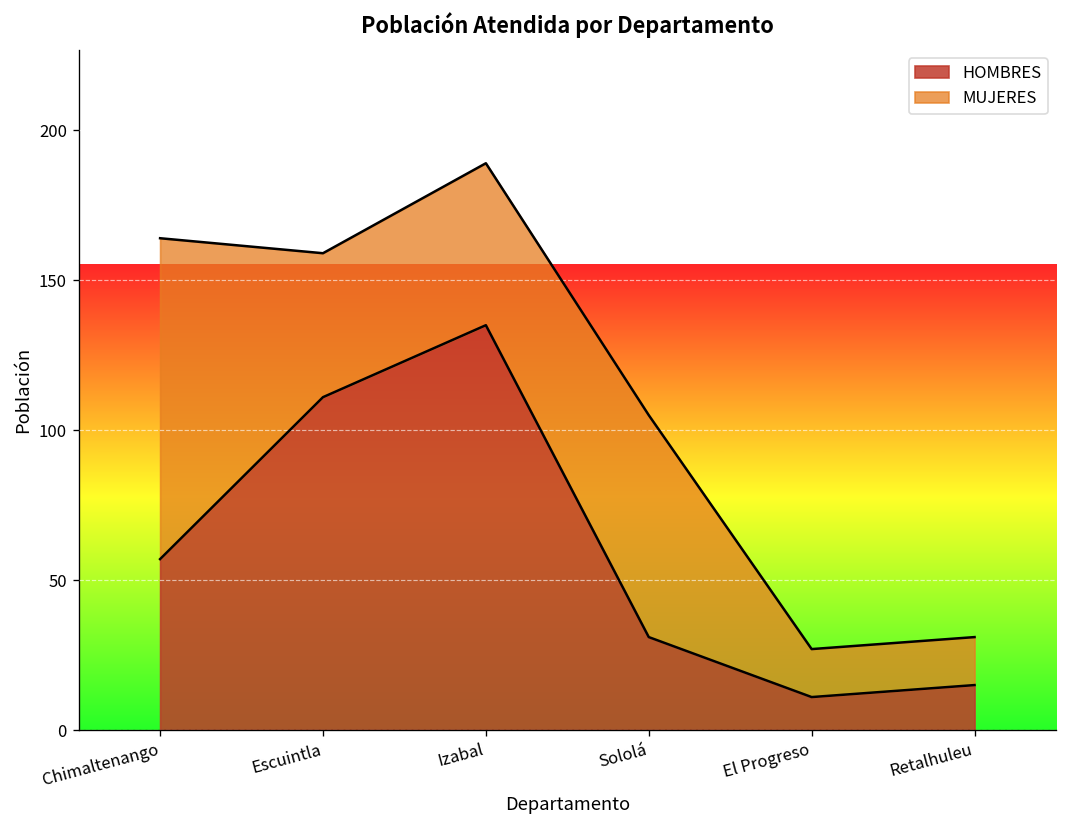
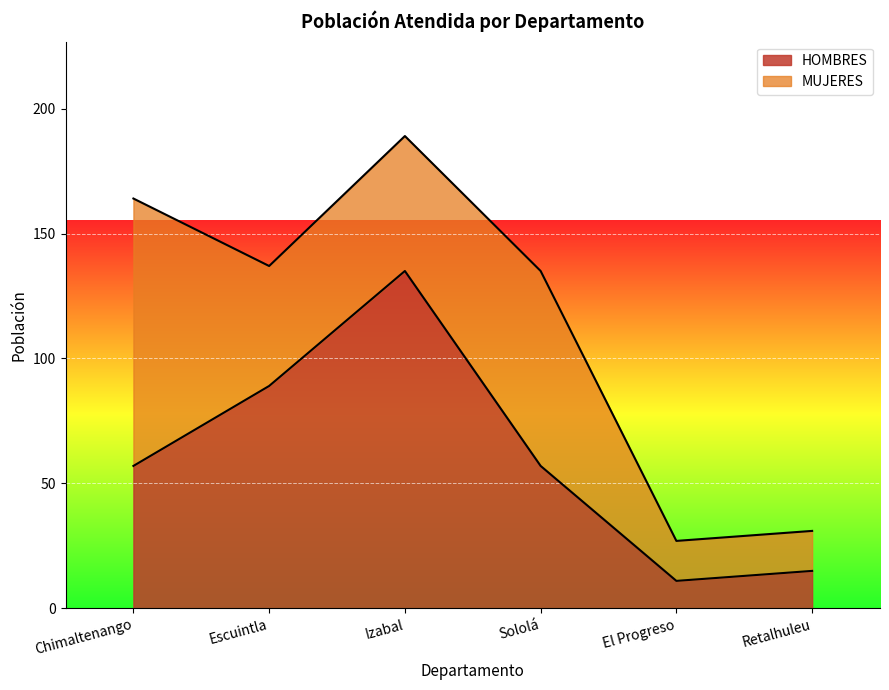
HOMBRES, Escuintla: 111 -> 89
HOMBRES, Sololá: 31 -> 57
MUJERES, Sololá: 74 -> 78
